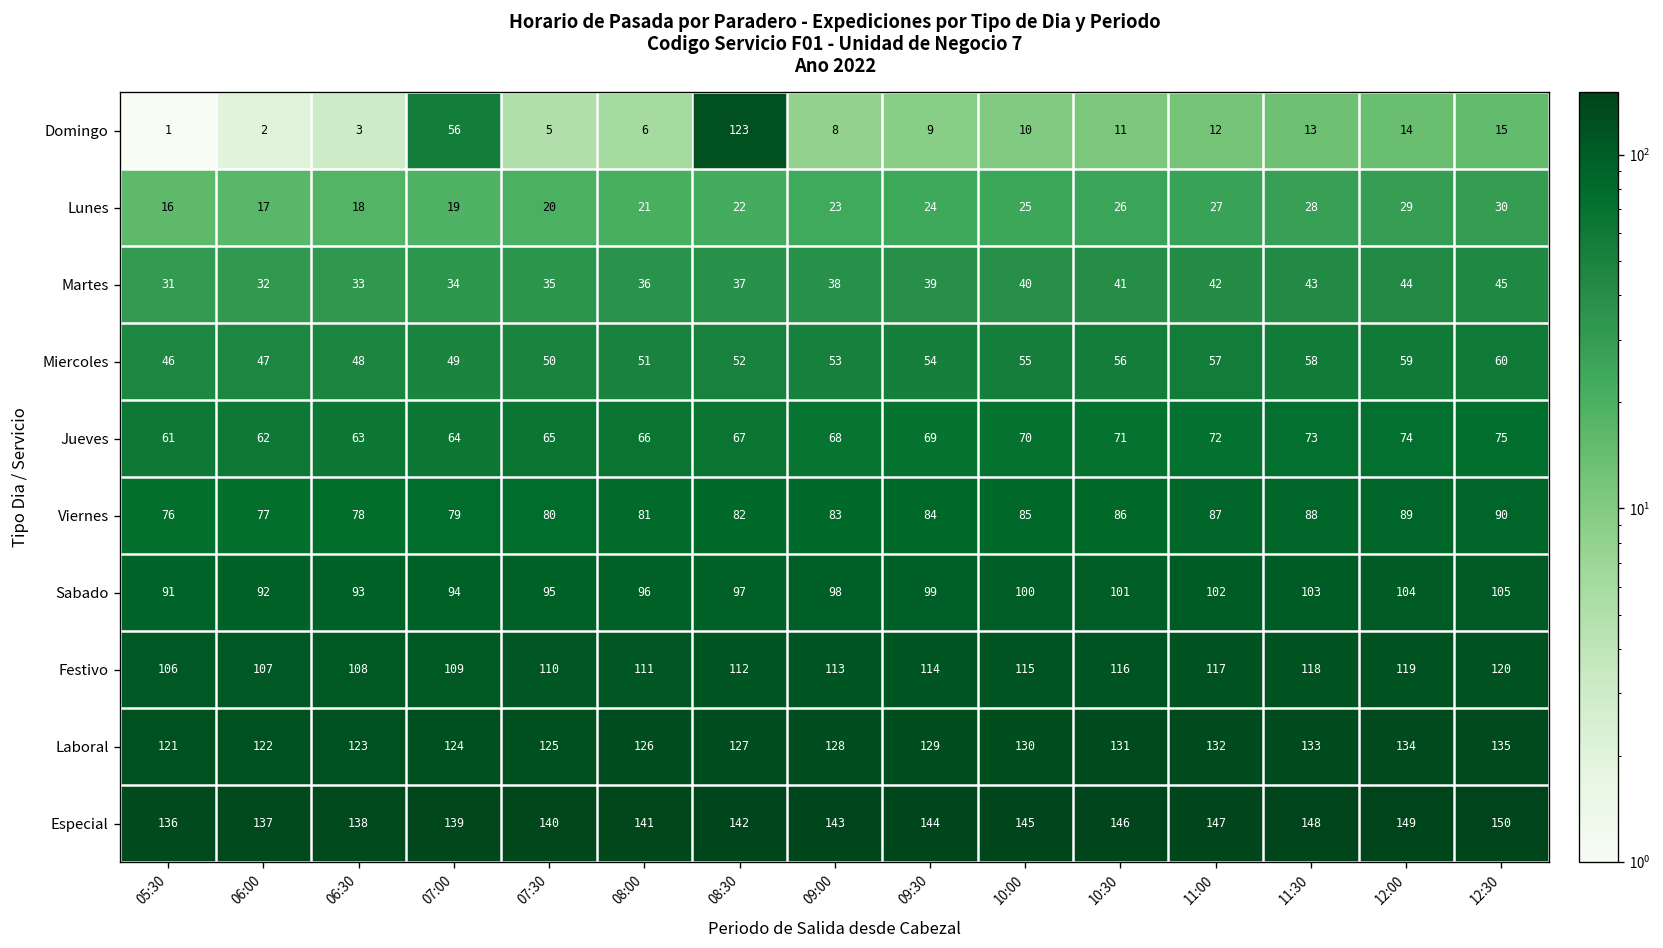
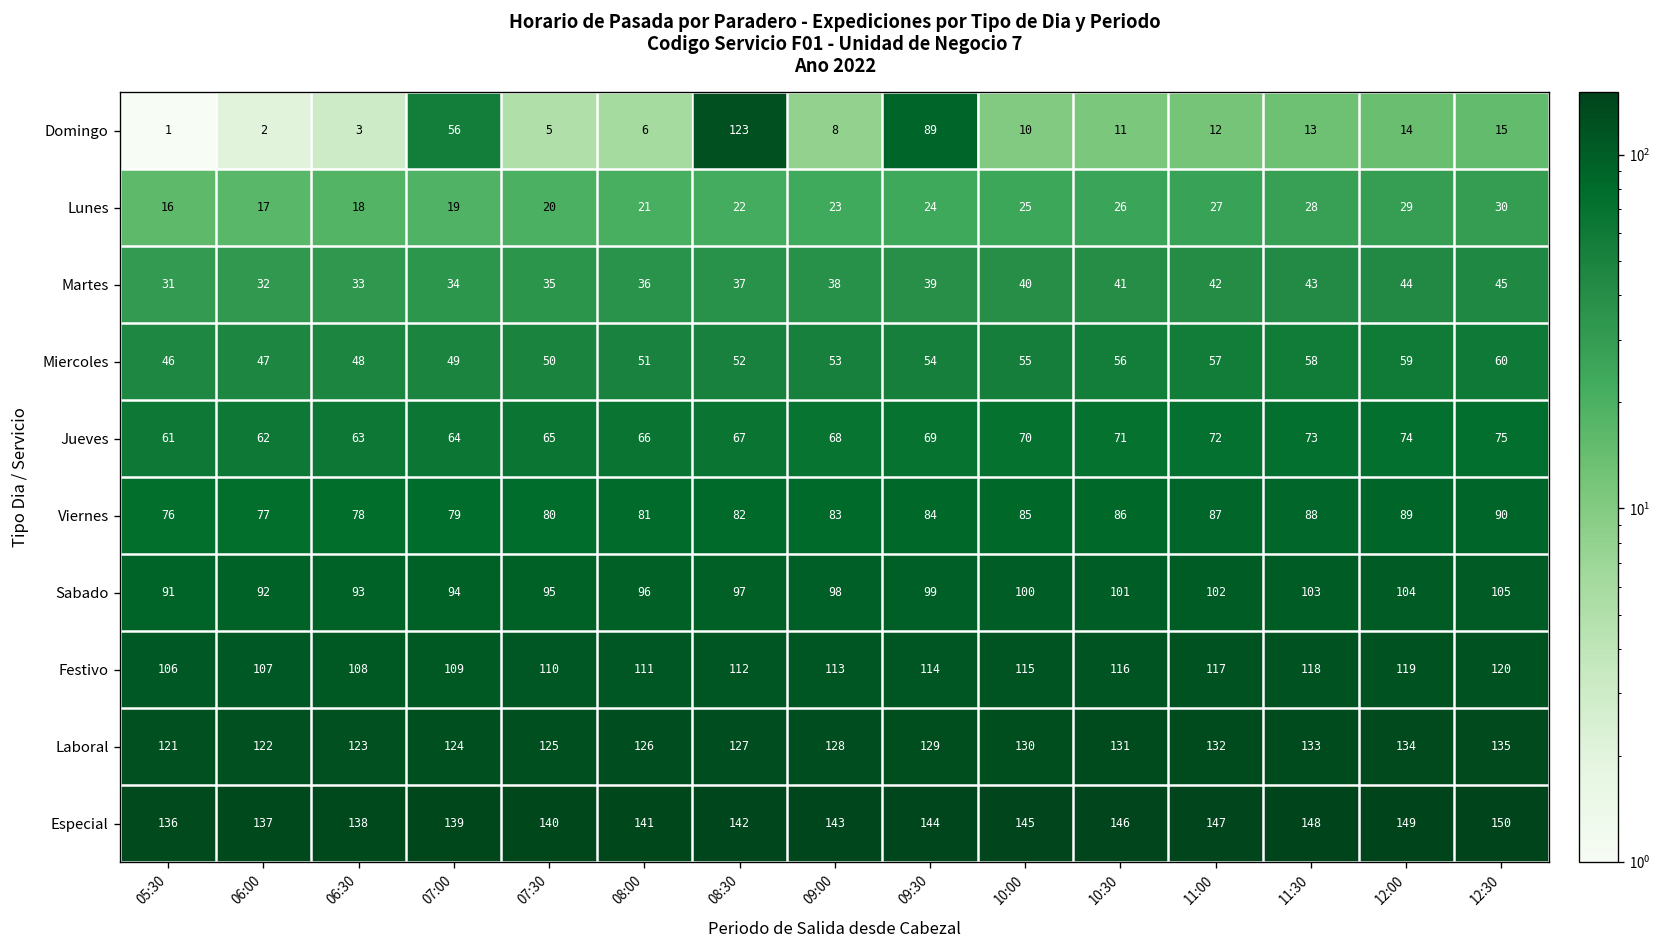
Domingo, 09:30: 9 -> 89
